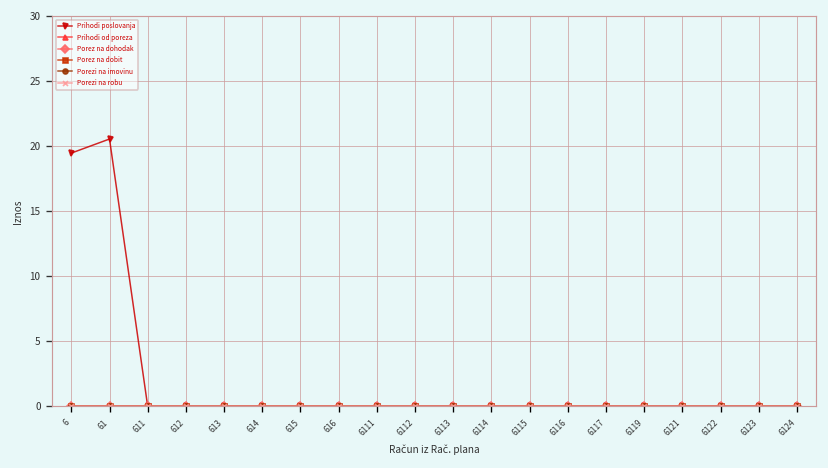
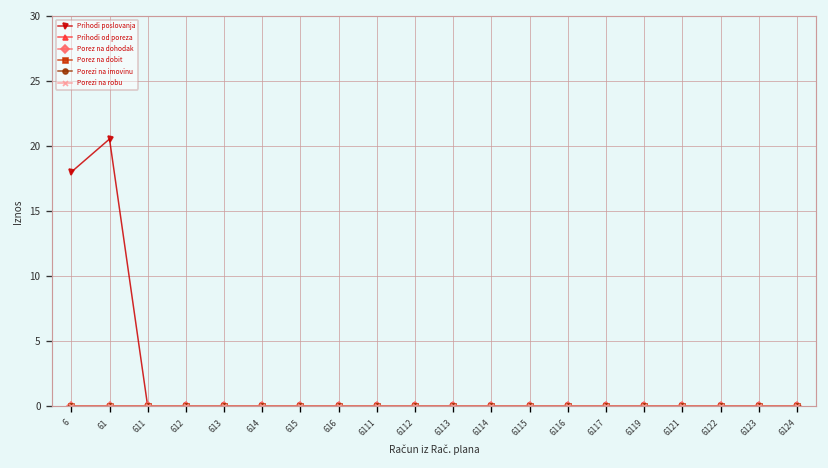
Prihodi poslovanja, 6: 19.5 -> 18.0
